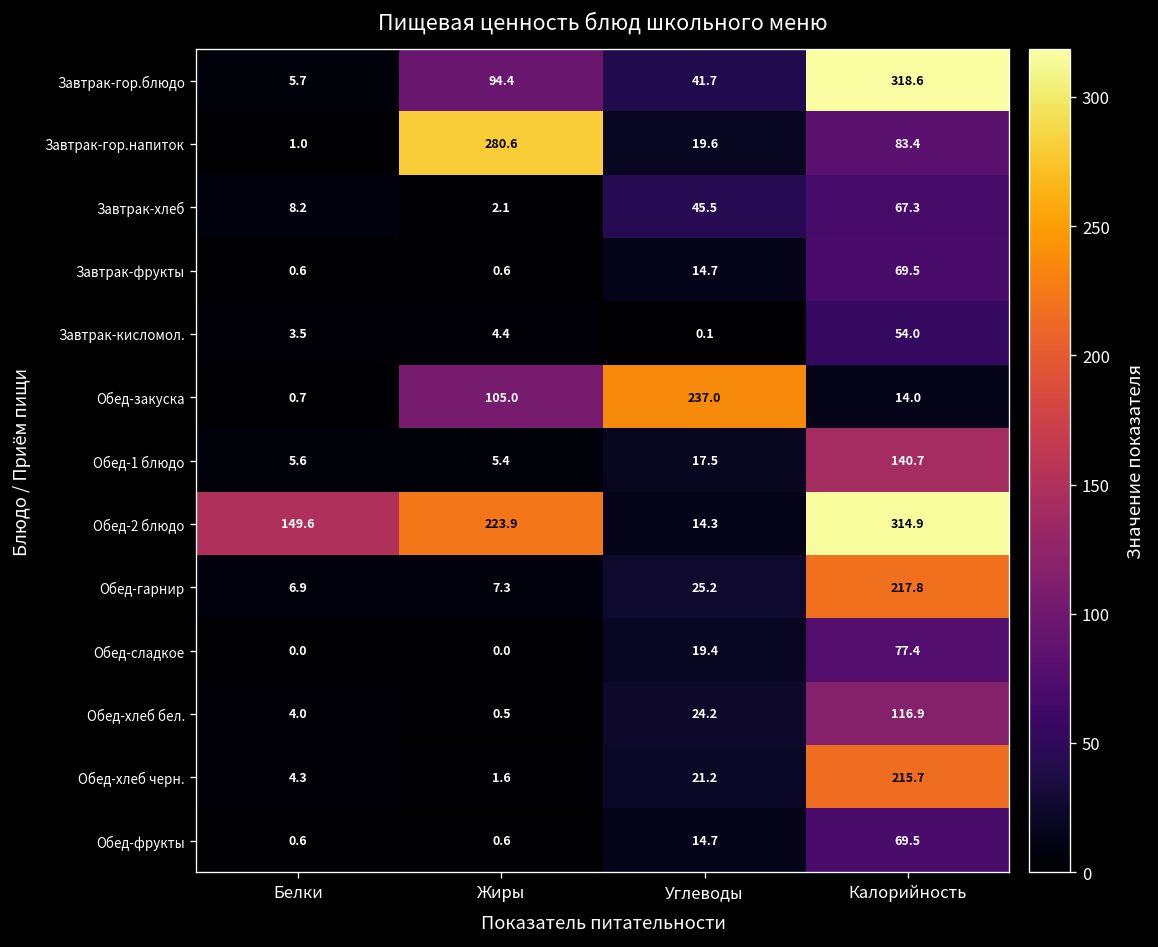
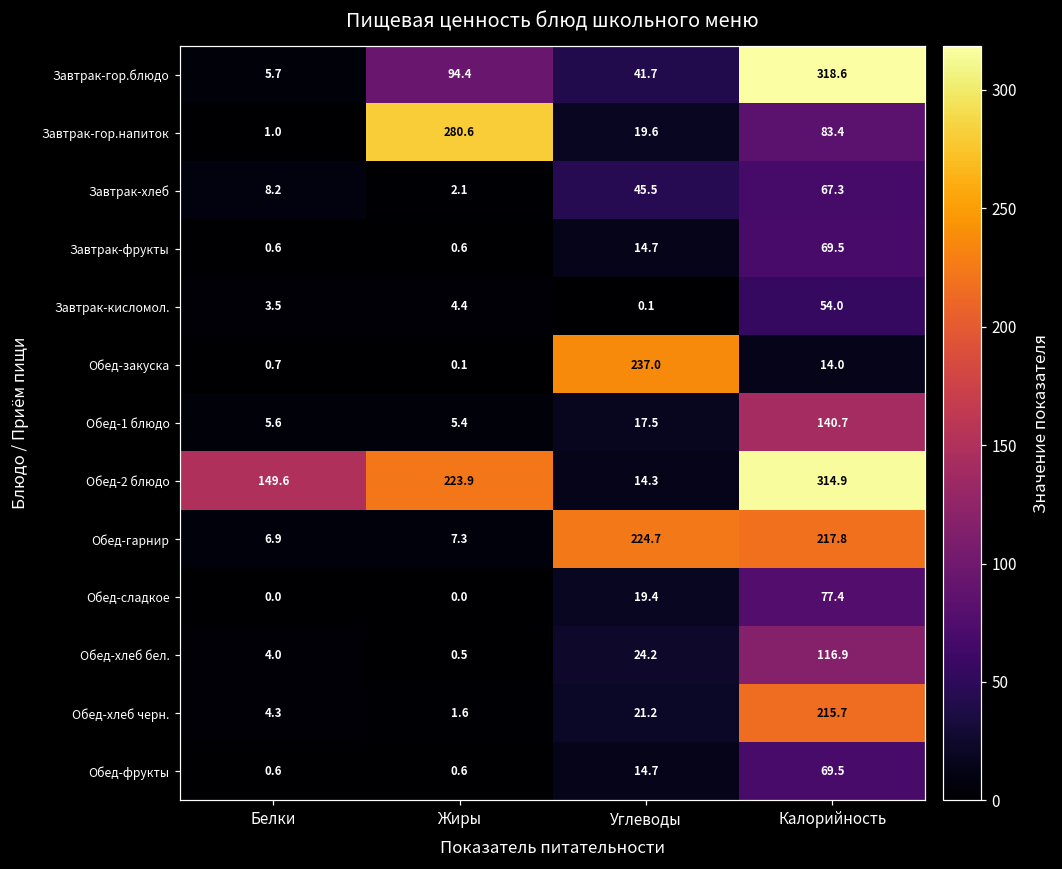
Обед-закуска, Жиры: 105.0 -> 0.1
Обед-гарнир, Углеводы: 25.2 -> 224.7
